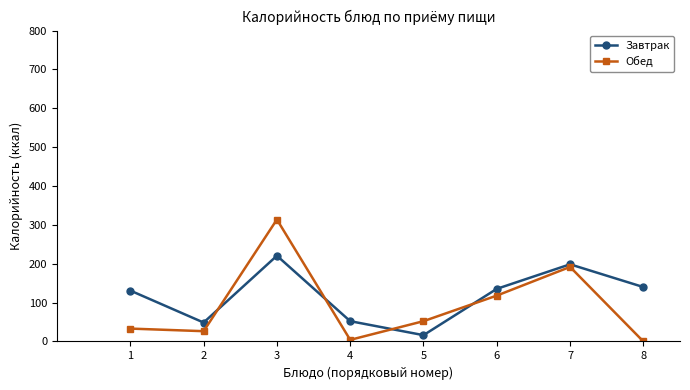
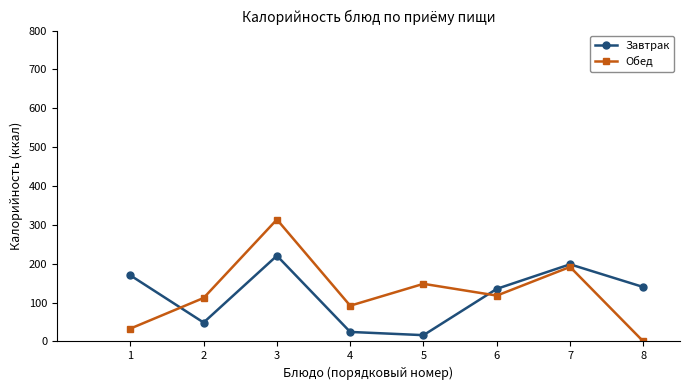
Завтрак, 1: 130 -> 170
Обед, 2: 30 -> 110
Завтрак, 4: 50 -> 20
Обед, 4: 0 -> 90
Обед, 5: 50 -> 150
